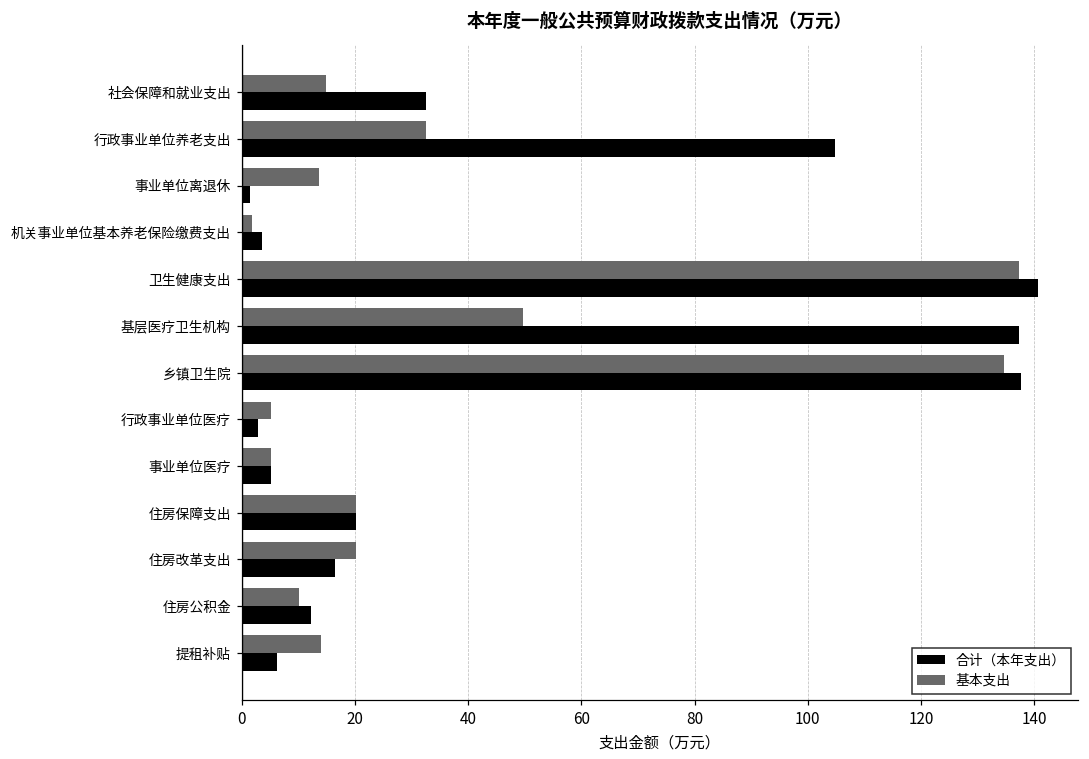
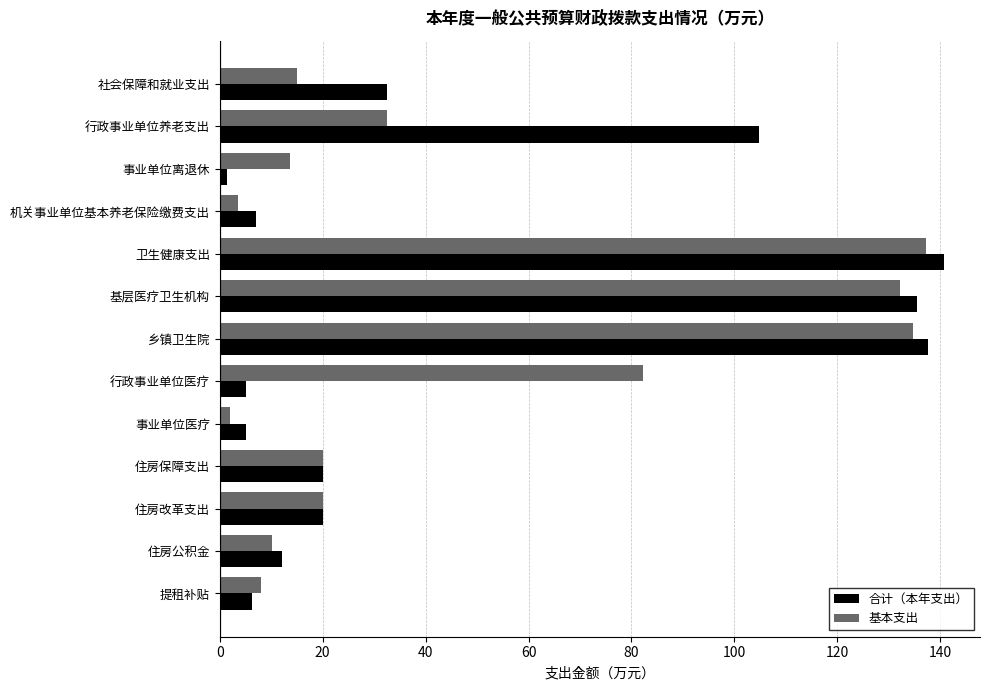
基本支出, 机关事业单位基本养老保险缴费支出: 2 -> 4
合计（本年支出）, 机关事业单位基本养老保险缴费支出: 4 -> 7
基本支出, 基层医疗卫生机构: 50 -> 132
合计（本年支出）, 基层医疗卫生机构: 137 -> 136
基本支出, 行政事业单位医疗: 5 -> 82
合计（本年支出）, 行政事业单位医疗: 3 -> 5
基本支出, 事业单位医疗: 5 -> 2
合计（本年支出）, 住房改革支出: 16 -> 20
基本支出, 提租补贴: 14 -> 8
